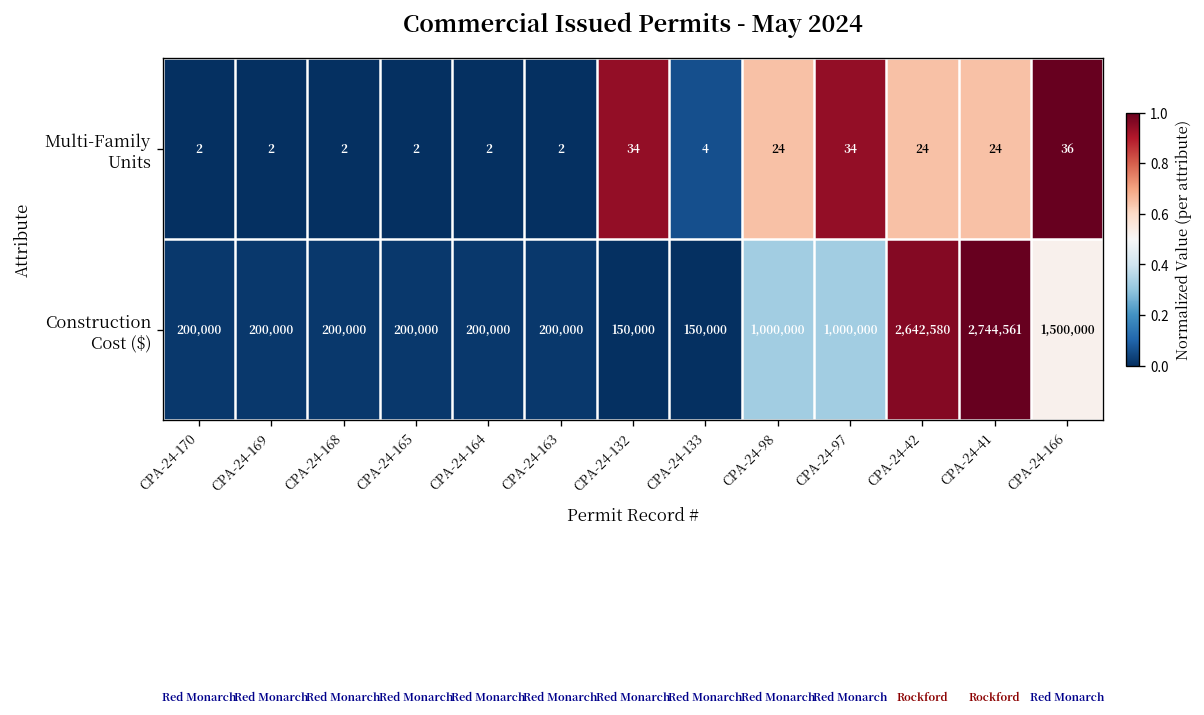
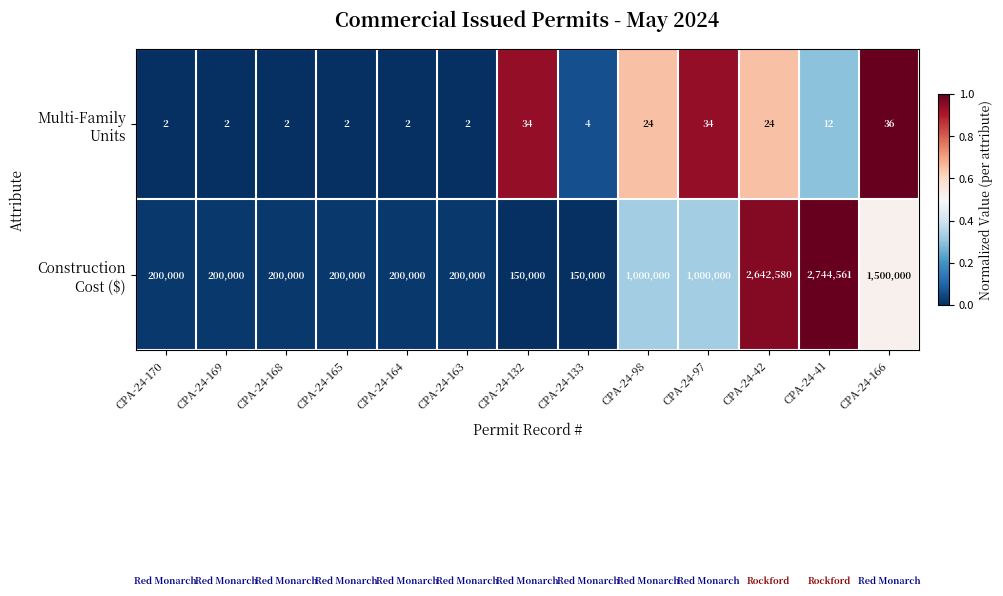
Multi-Family Units, CPA-24-41: 24 -> 12
